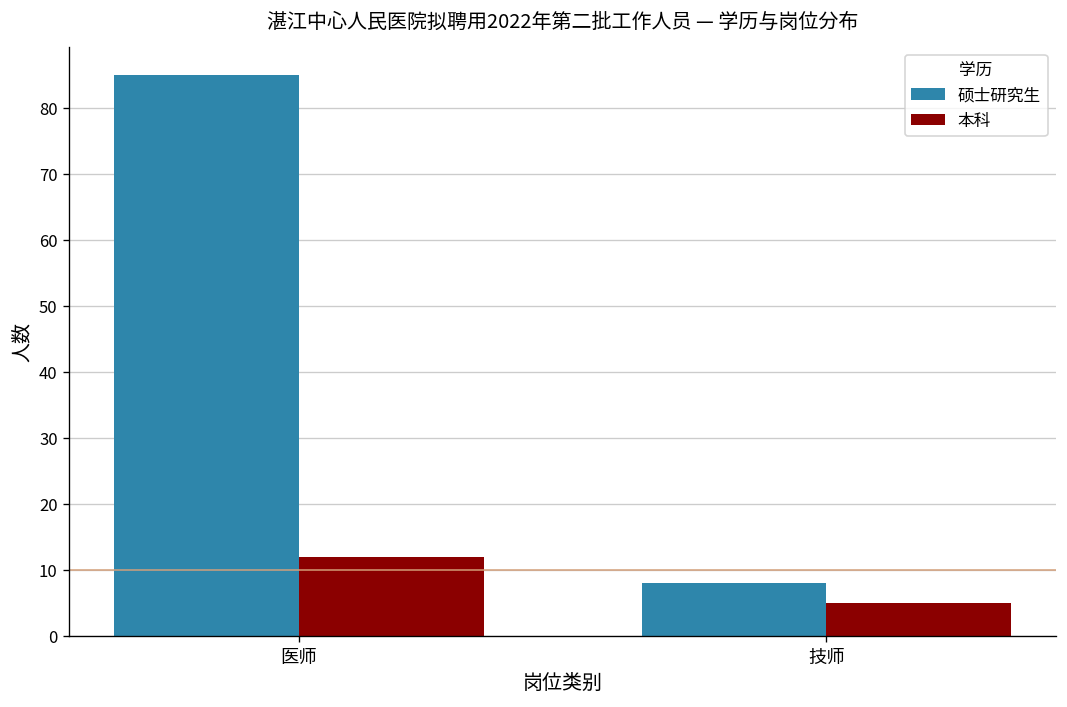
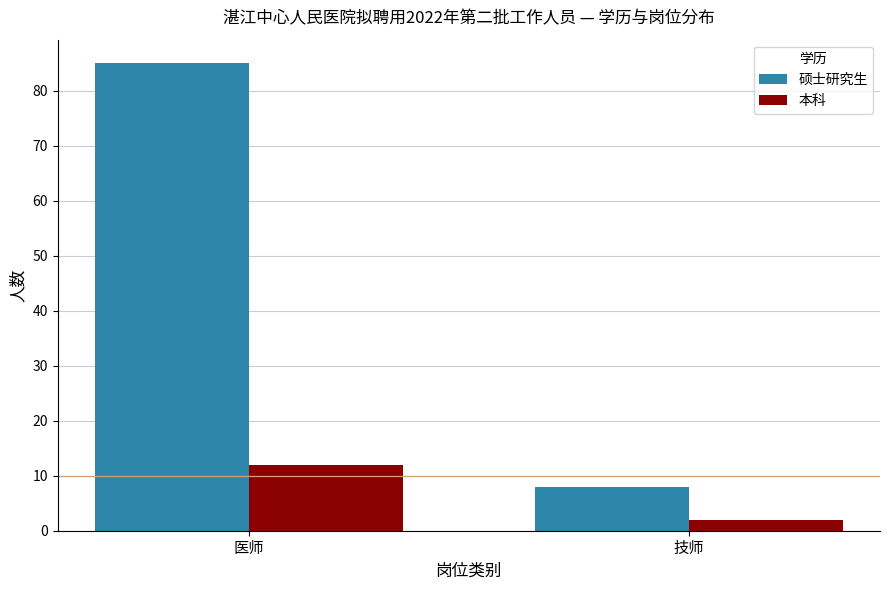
本科, 技师: 5 -> 2
